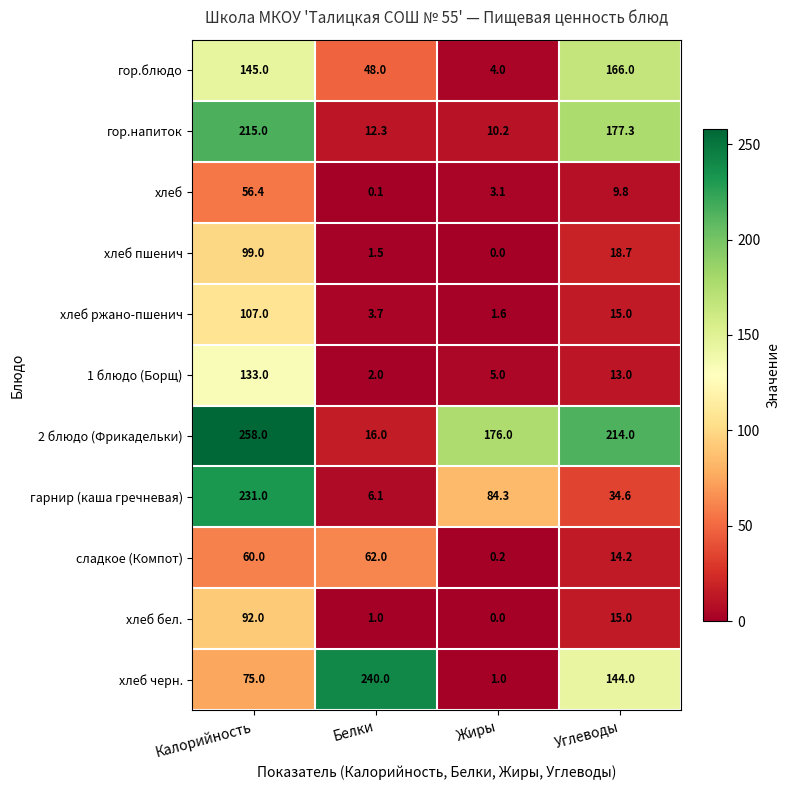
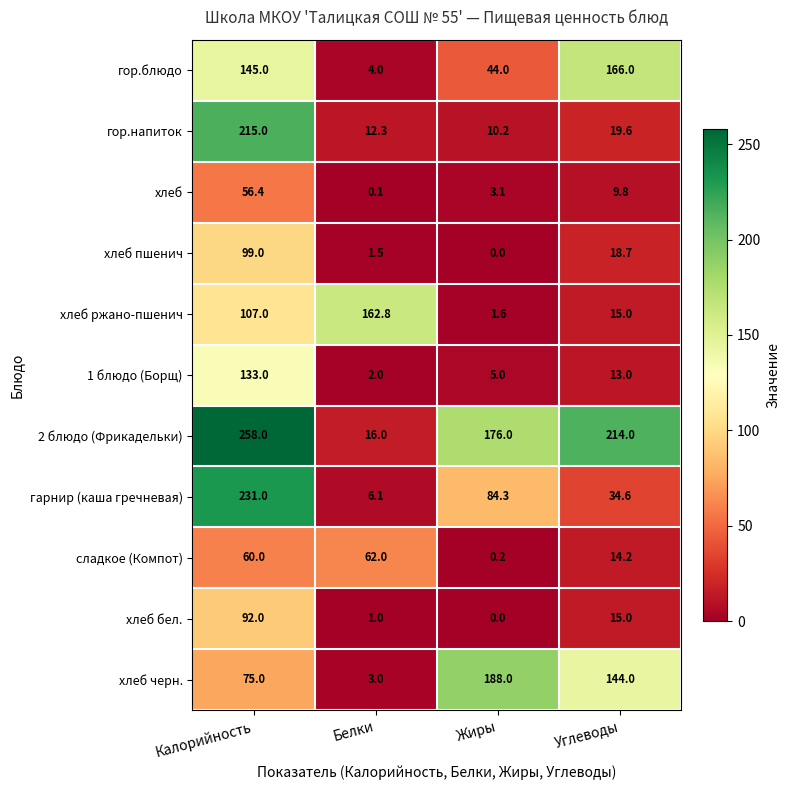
гор.блюдо, Белки: 48.0 -> 4.0
гор.блюдо, Жиры: 4.0 -> 44.0
гор.напиток, Углеводы: 177.3 -> 19.6
хлеб ржано-пшенич, Белки: 3.7 -> 162.8
хлеб черн., Белки: 240.0 -> 3.0
хлеб черн., Жиры: 1.0 -> 188.0
